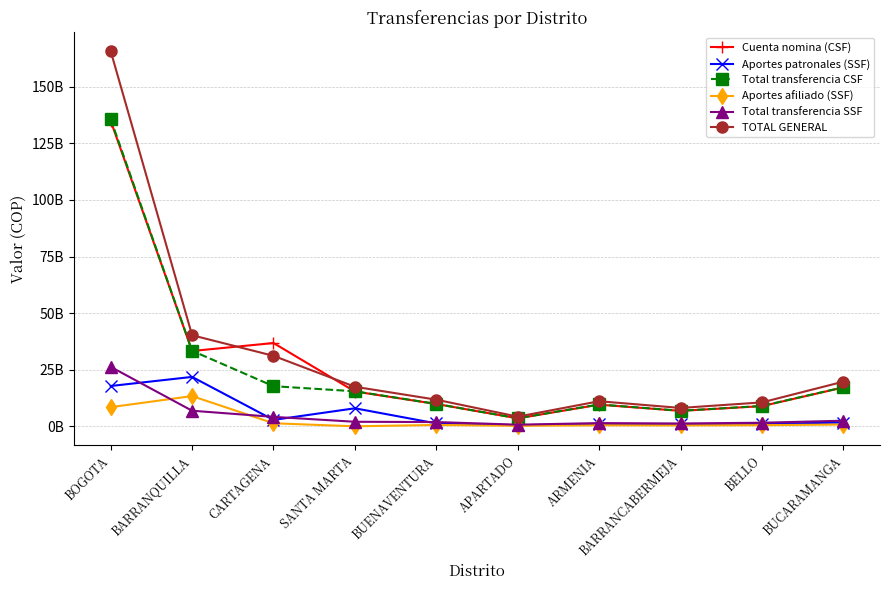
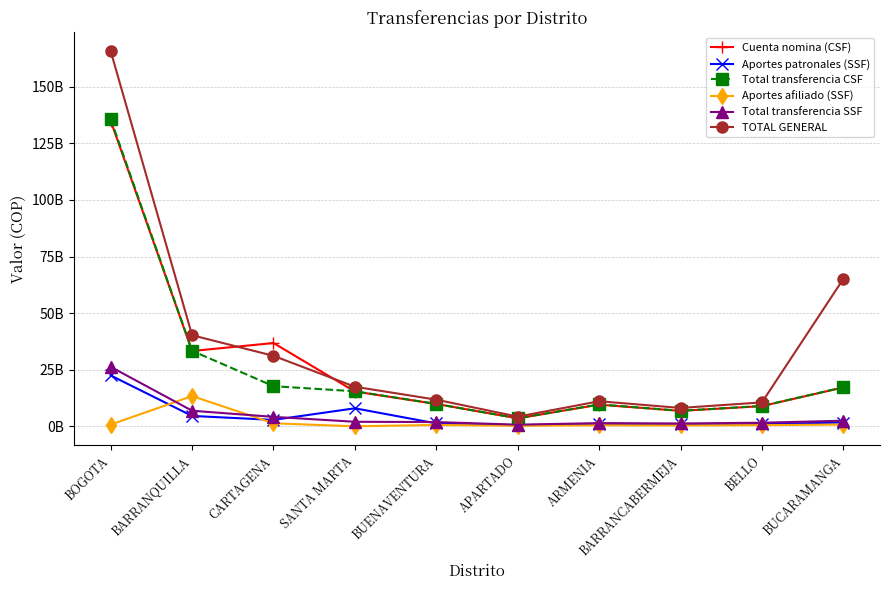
Aportes patronales (SSF), BOGOTA: 18000000000 -> 22000000000
Aportes afiliado (SSF), BOGOTA: 8000000000 -> 1000000000
Aportes patronales (SSF), BARRANQUILLA: 22000000000 -> 5000000000
TOTAL GENERAL, BUCARAMANGA: 20000000000 -> 65000000000
